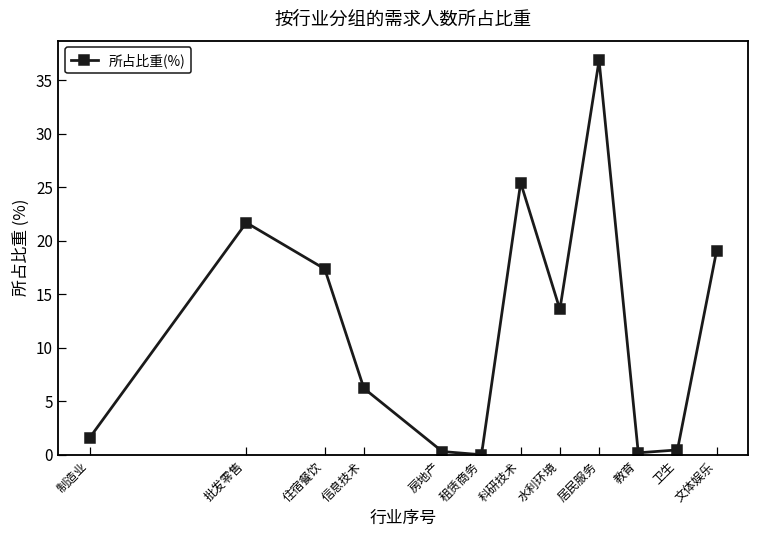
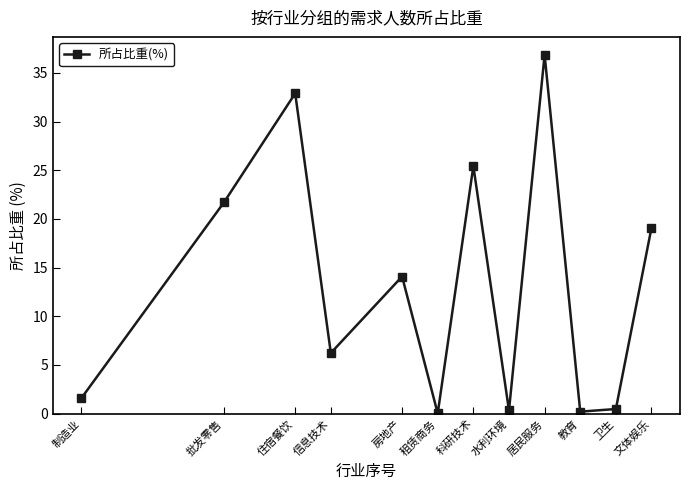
住宿餐饮: 17 -> 33
房地产: 0 -> 14
水利环境: 14 -> 0
